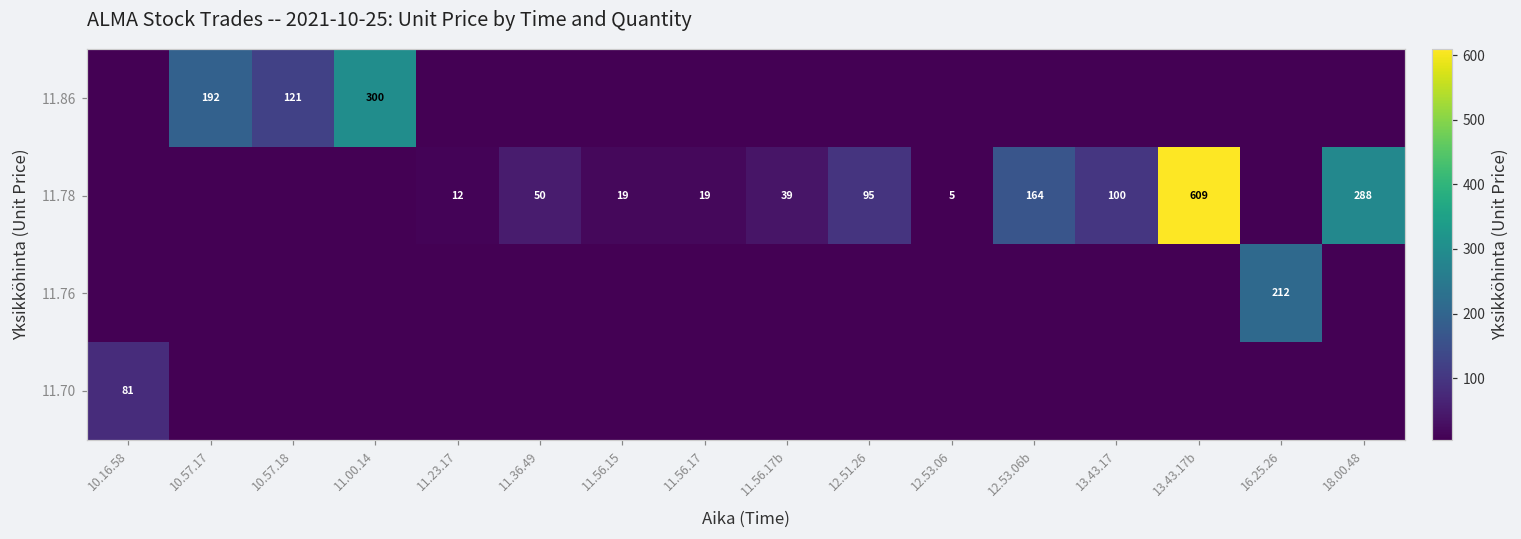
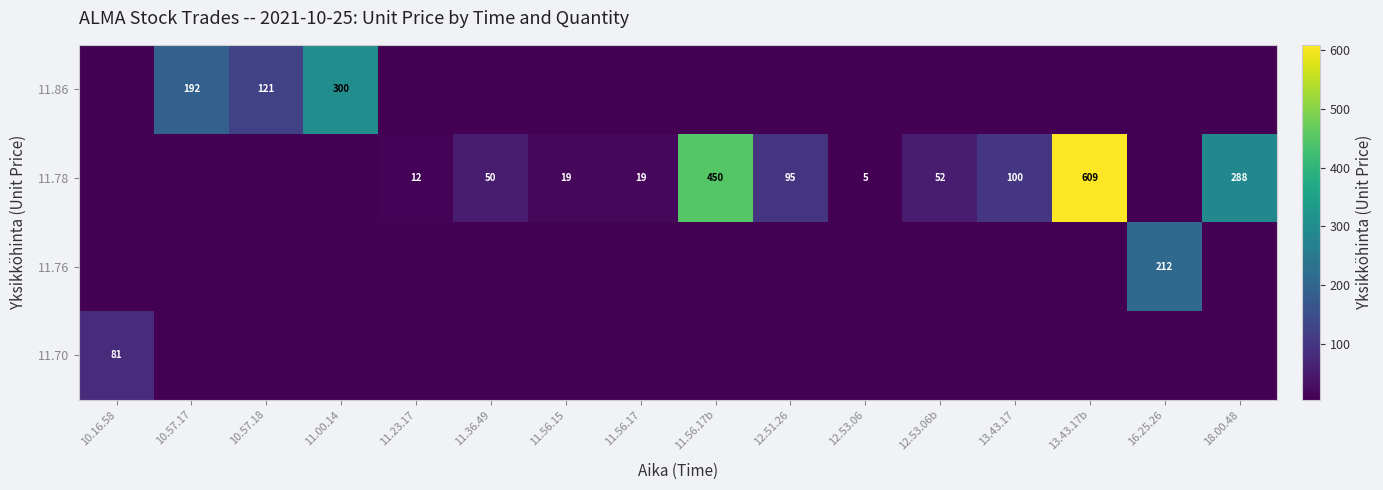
11.78, 11.56.17b: 39 -> 450
11.78, 12.53.06b: 164 -> 52
